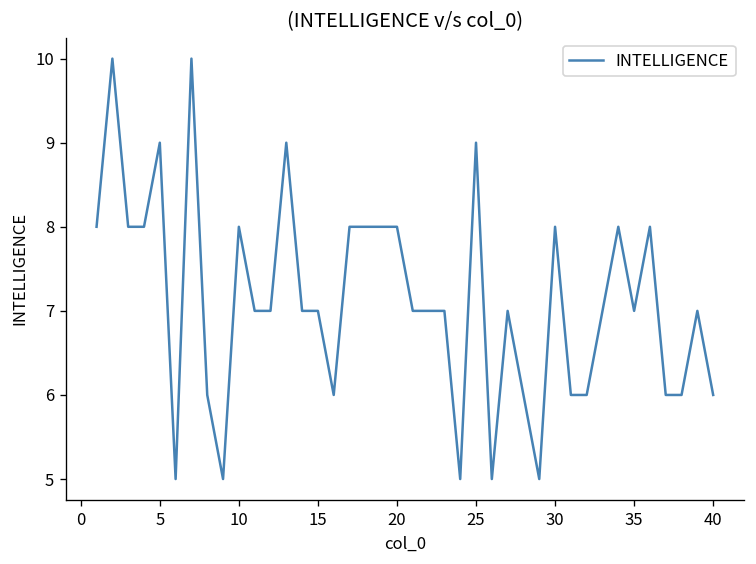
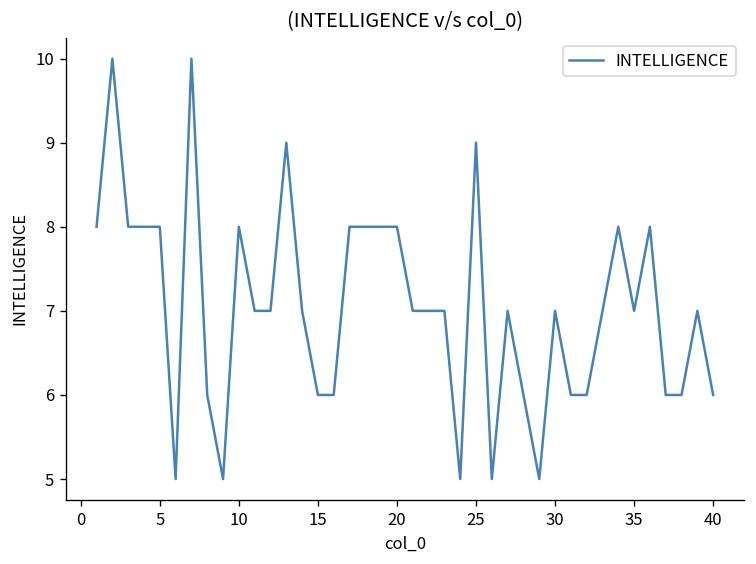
5: 9 -> 8
15: 7 -> 6
30: 8 -> 7
